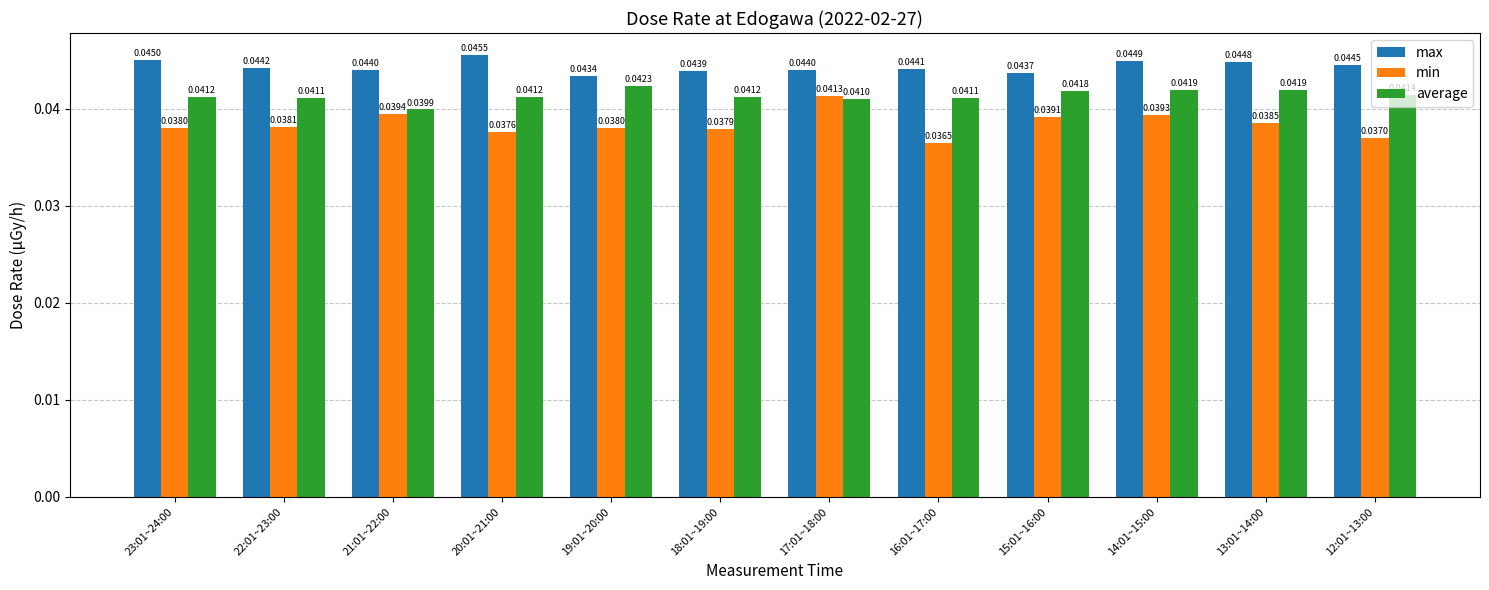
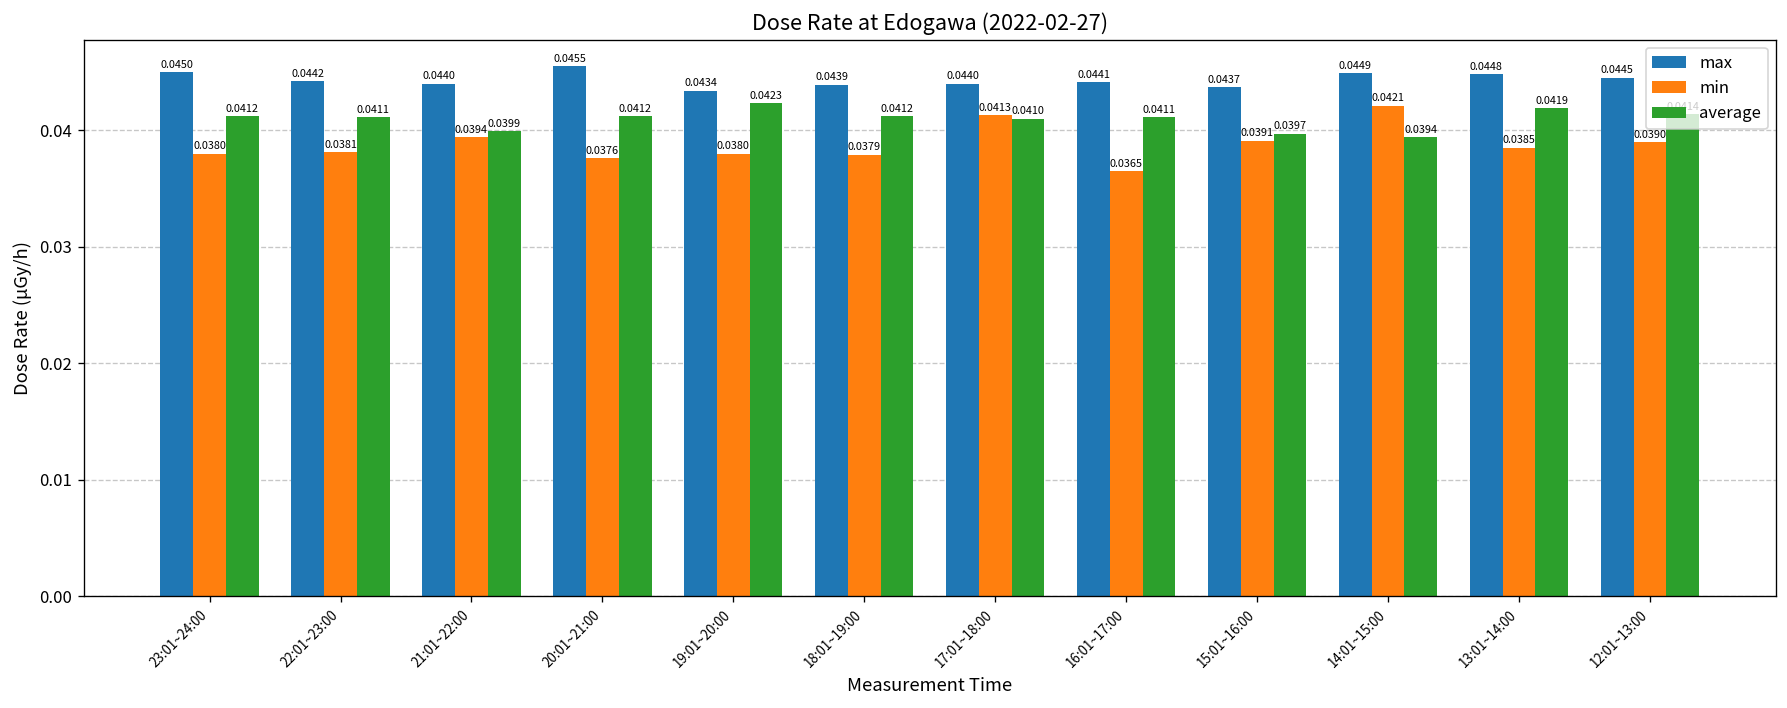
average, 15:01~16:00: 0.0418 -> 0.0397
min, 14:01~15:00: 0.0393 -> 0.0421
average, 14:01~15:00: 0.0419 -> 0.0394
min, 12:01~13:00: 0.0370 -> 0.0390
